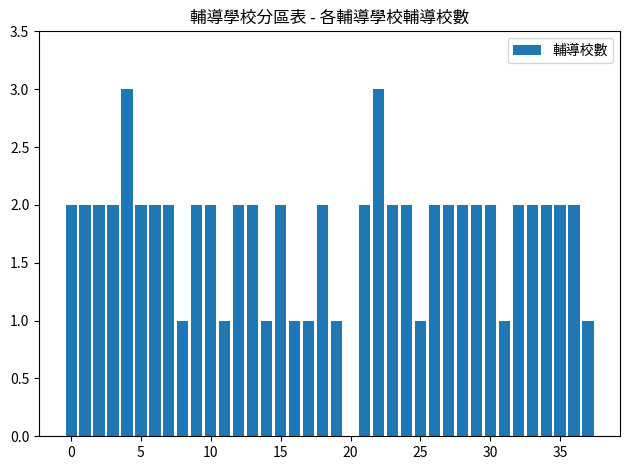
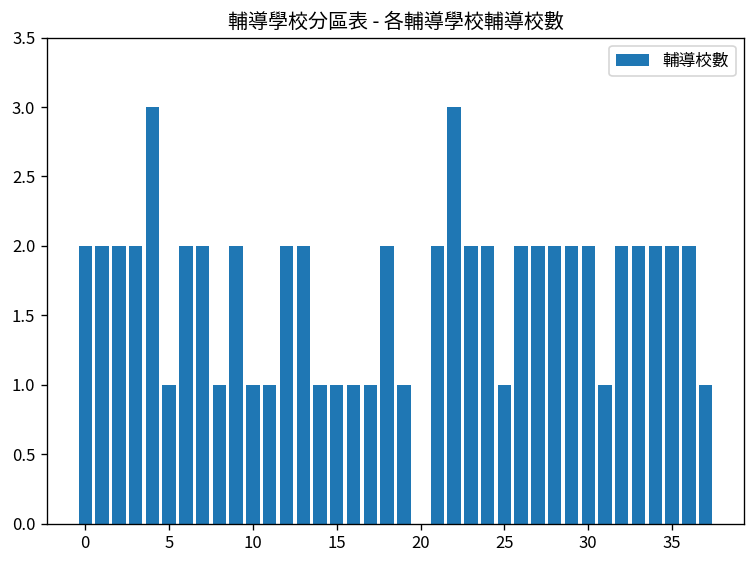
5: 2 -> 1
10: 2 -> 1
15: 2 -> 1
